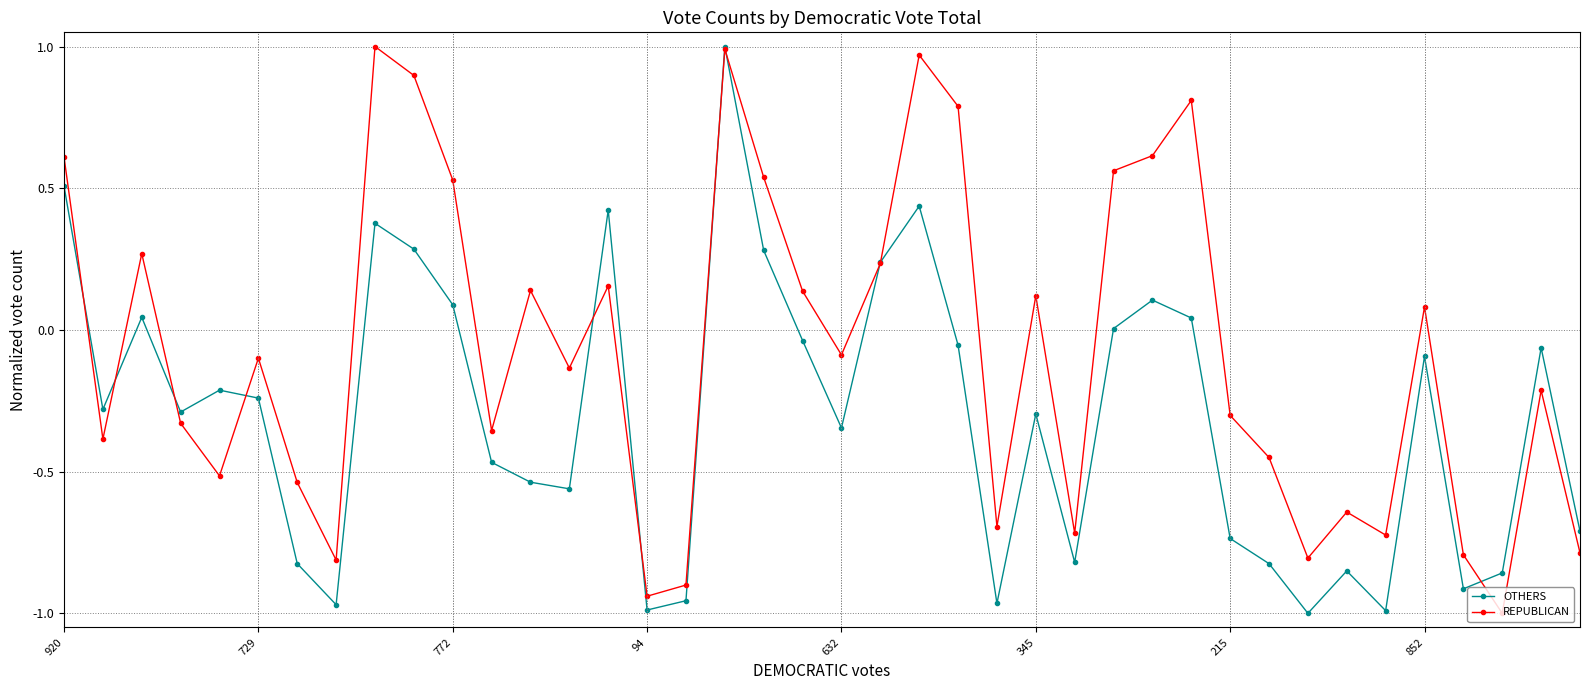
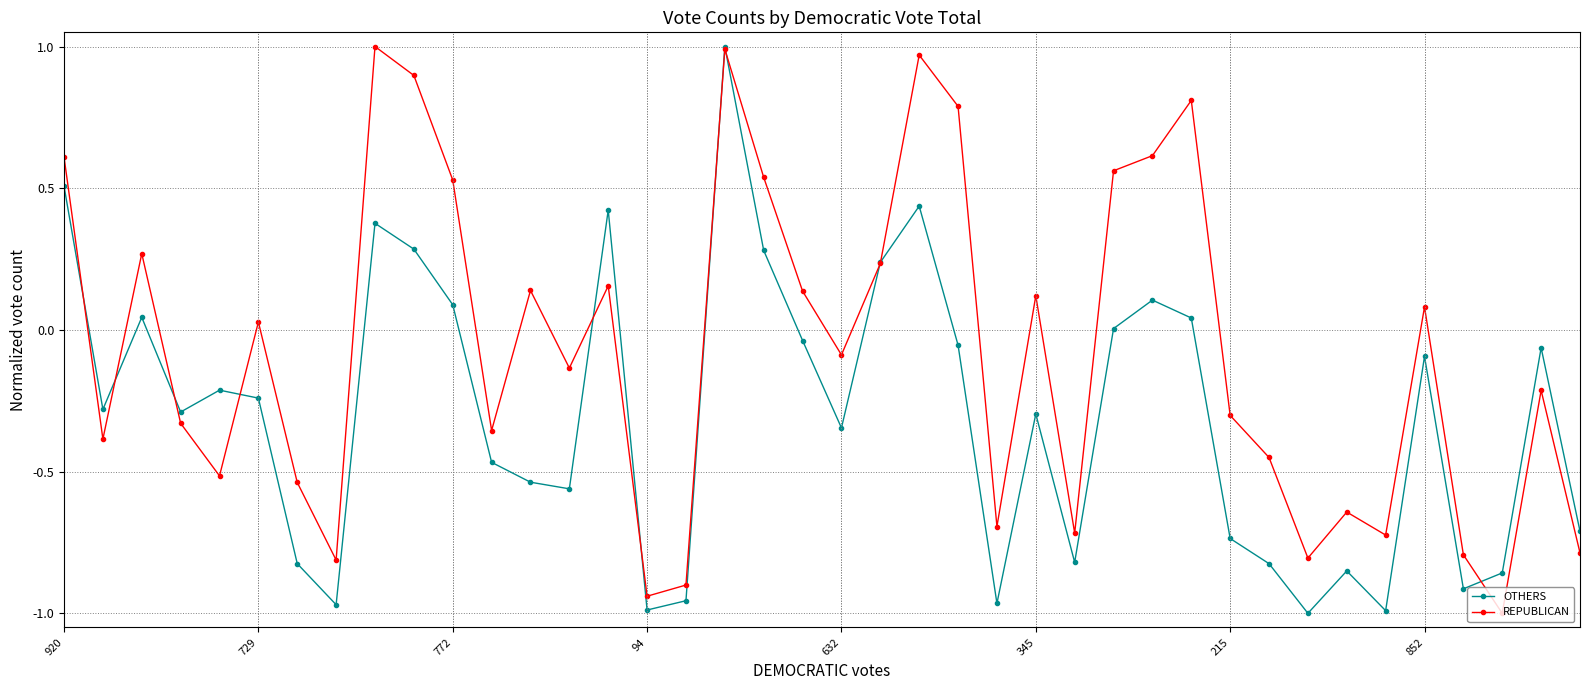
REPUBLICAN, 729: -0.10 -> 0.03
